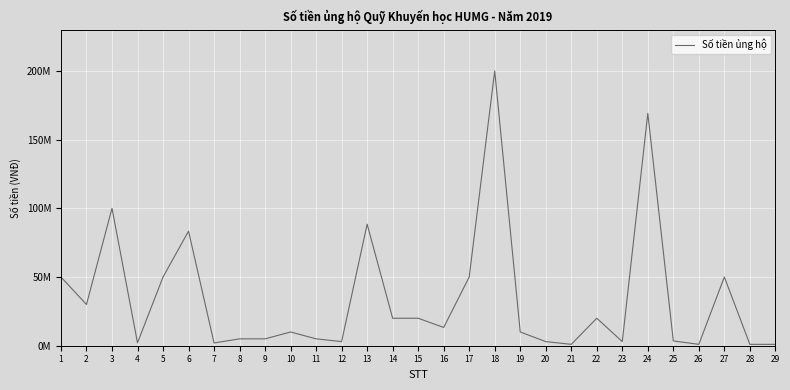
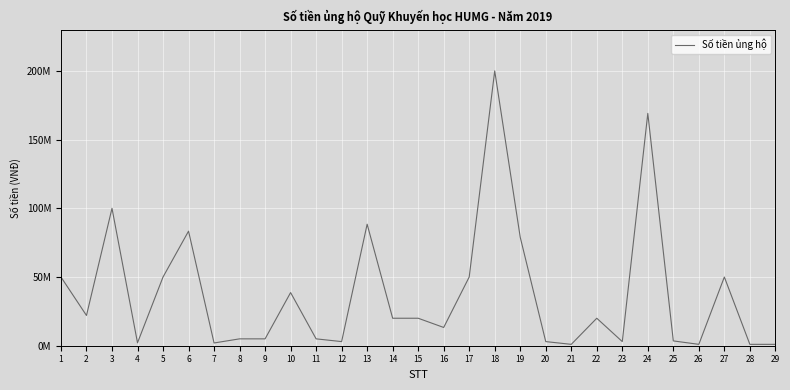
2: 30000000 -> 22000000
10: 10000000 -> 39000000
19: 10000000 -> 79000000
